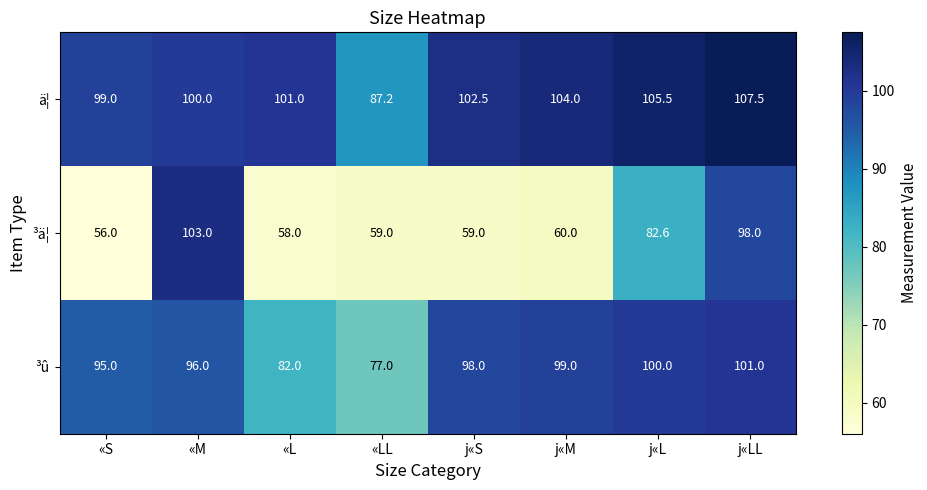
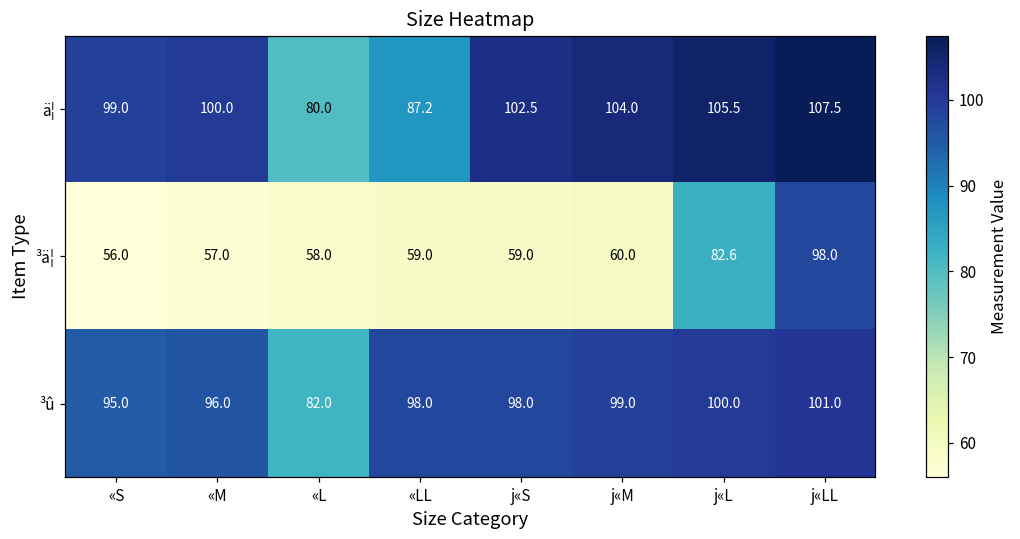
ä¦, «L: 101.0 -> 80.0
³ä¦, «M: 103.0 -> 57.0
³û, «LL: 77.0 -> 98.0
